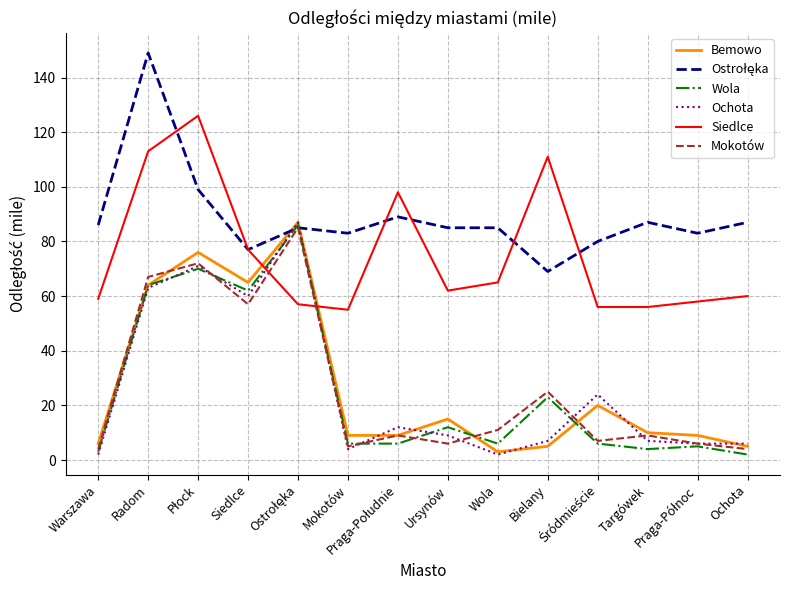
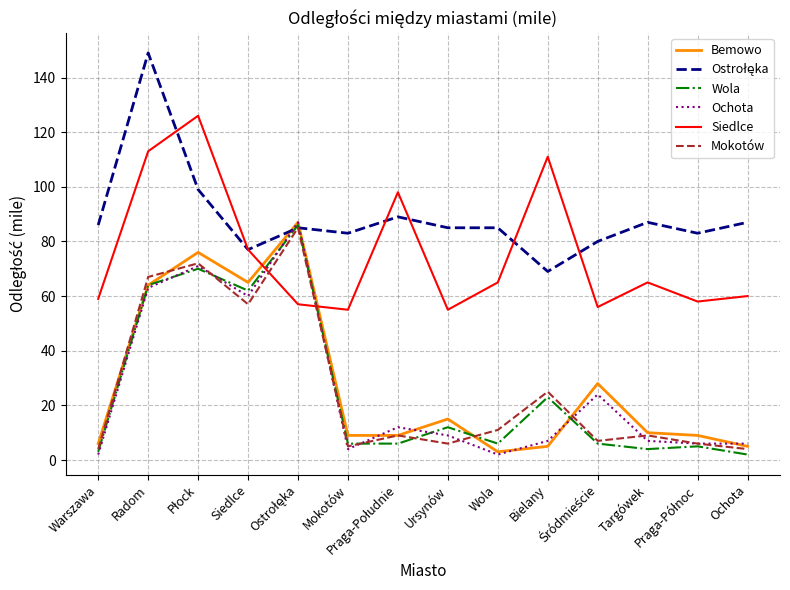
Siedlce, Ursynów: 62 -> 55
Bemowo, Śródmieście: 20 -> 28
Siedlce, Targówek: 56 -> 65
